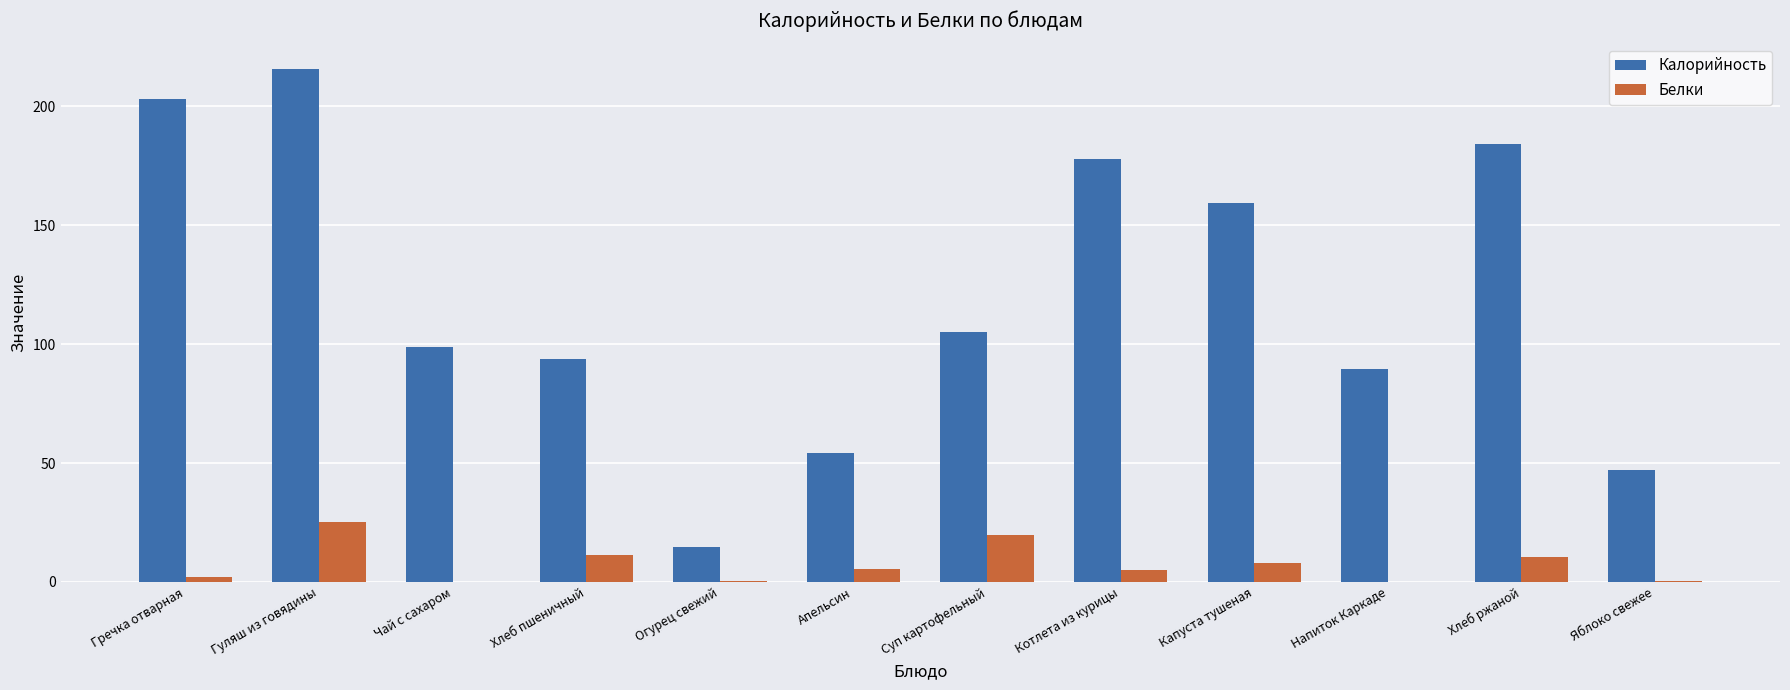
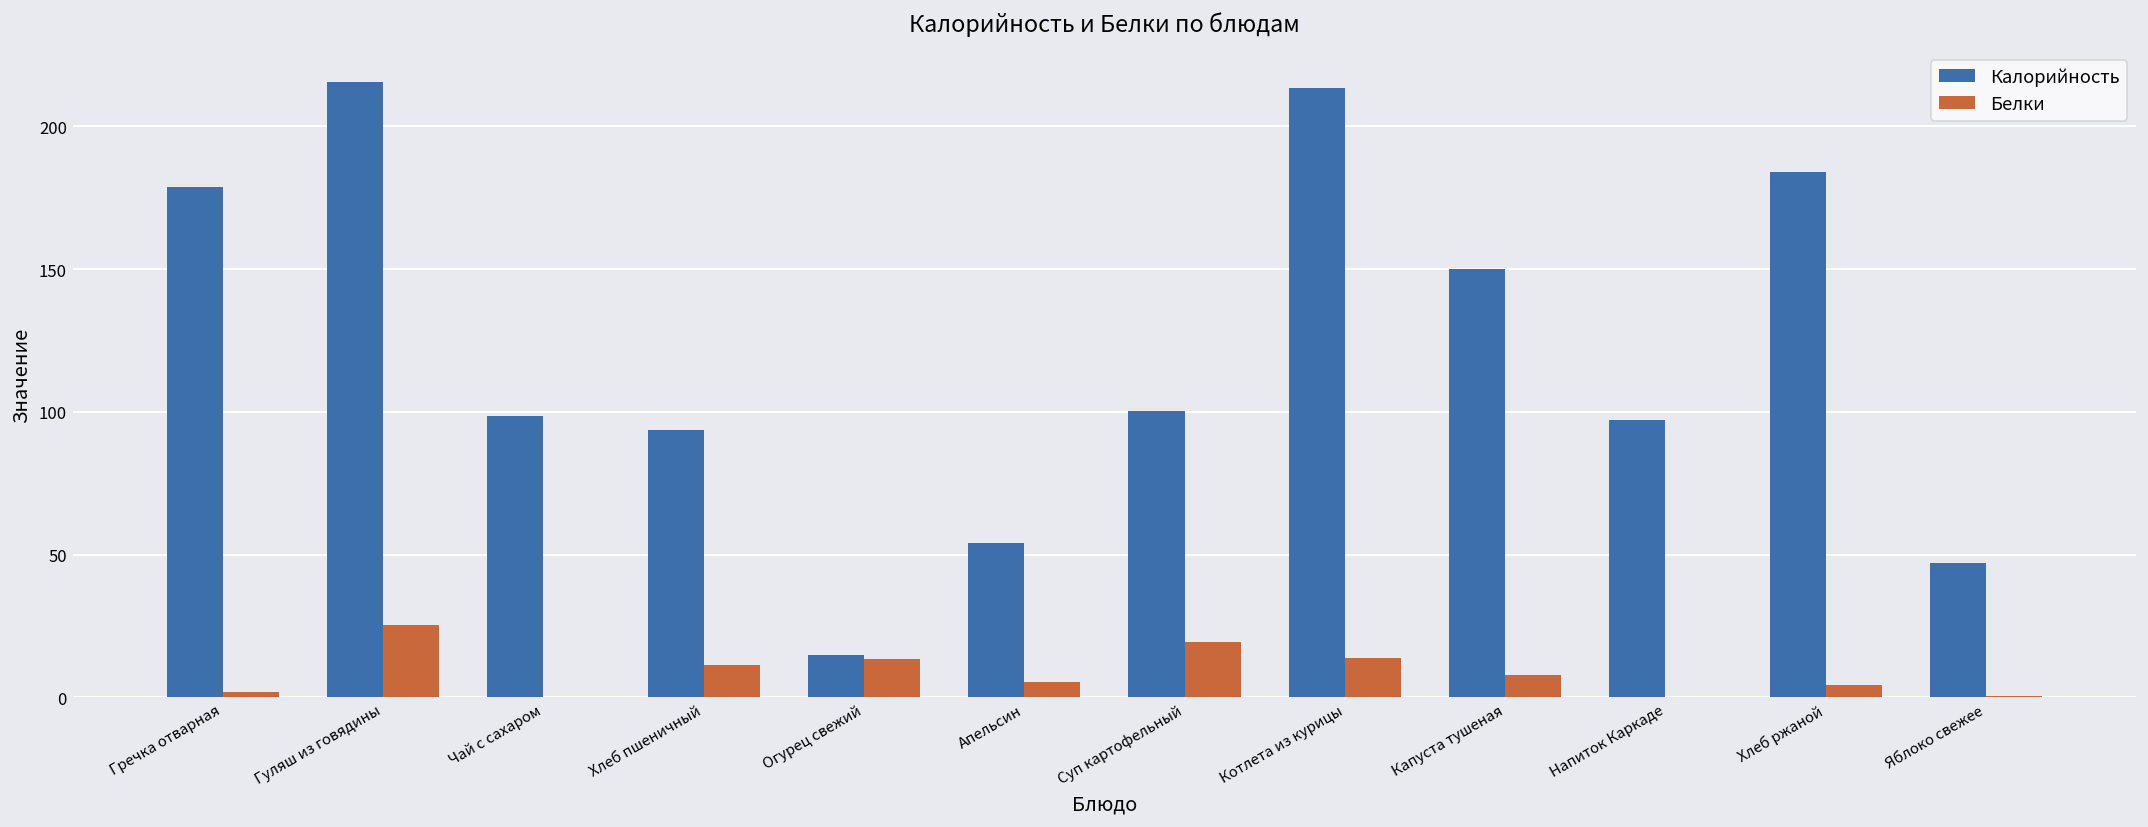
Калорийность, Гречка отварная: 203 -> 179
Белки, Огурец свежий: 0 -> 14
Калорийность, Суп картофельный: 105 -> 100
Калорийность, Котлета из курицы: 178 -> 213
Белки, Котлета из курицы: 5 -> 14
Калорийность, Капуста тушеная: 159 -> 150
Калорийность, Напиток Каркаде: 90 -> 97
Белки, Хлеб ржаной: 11 -> 4
